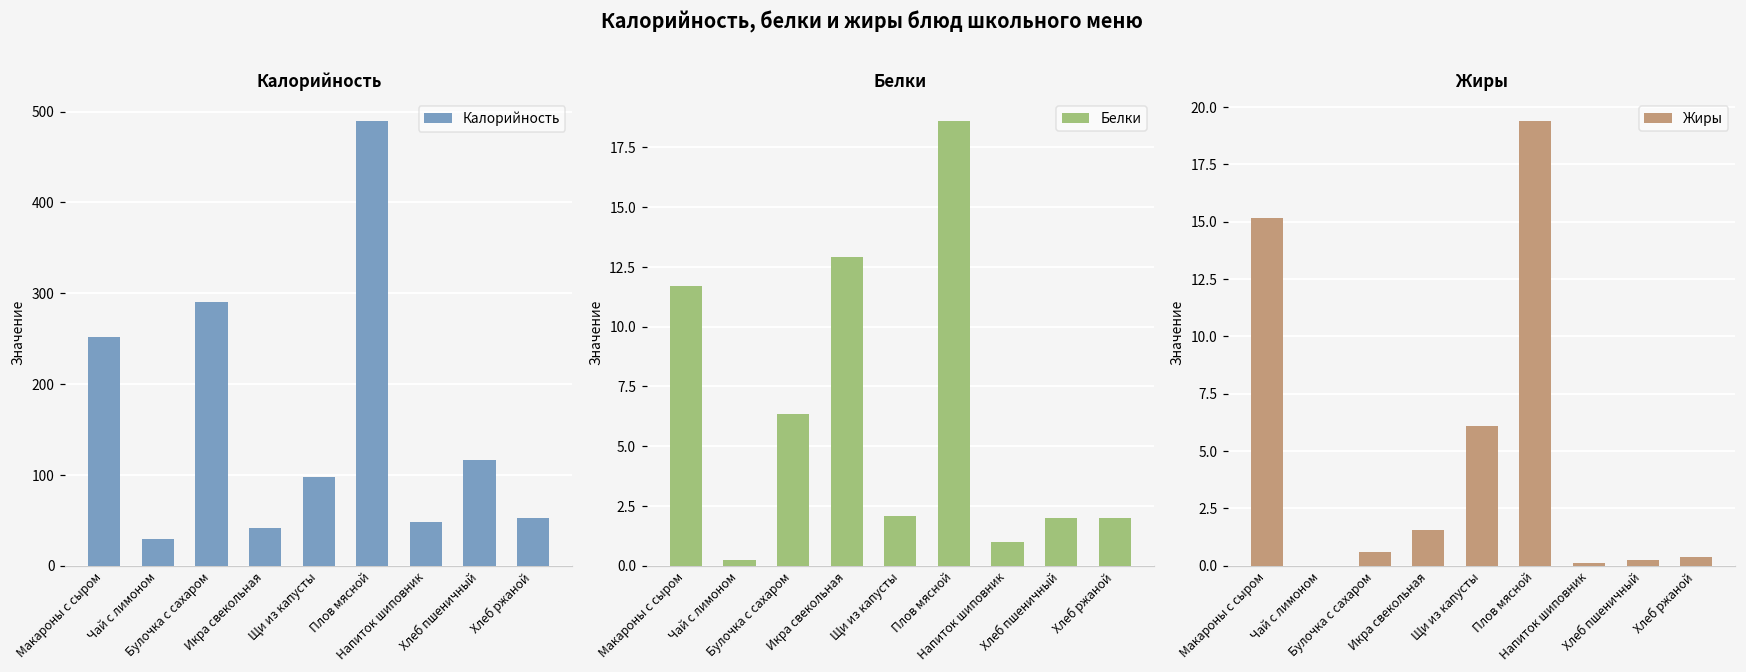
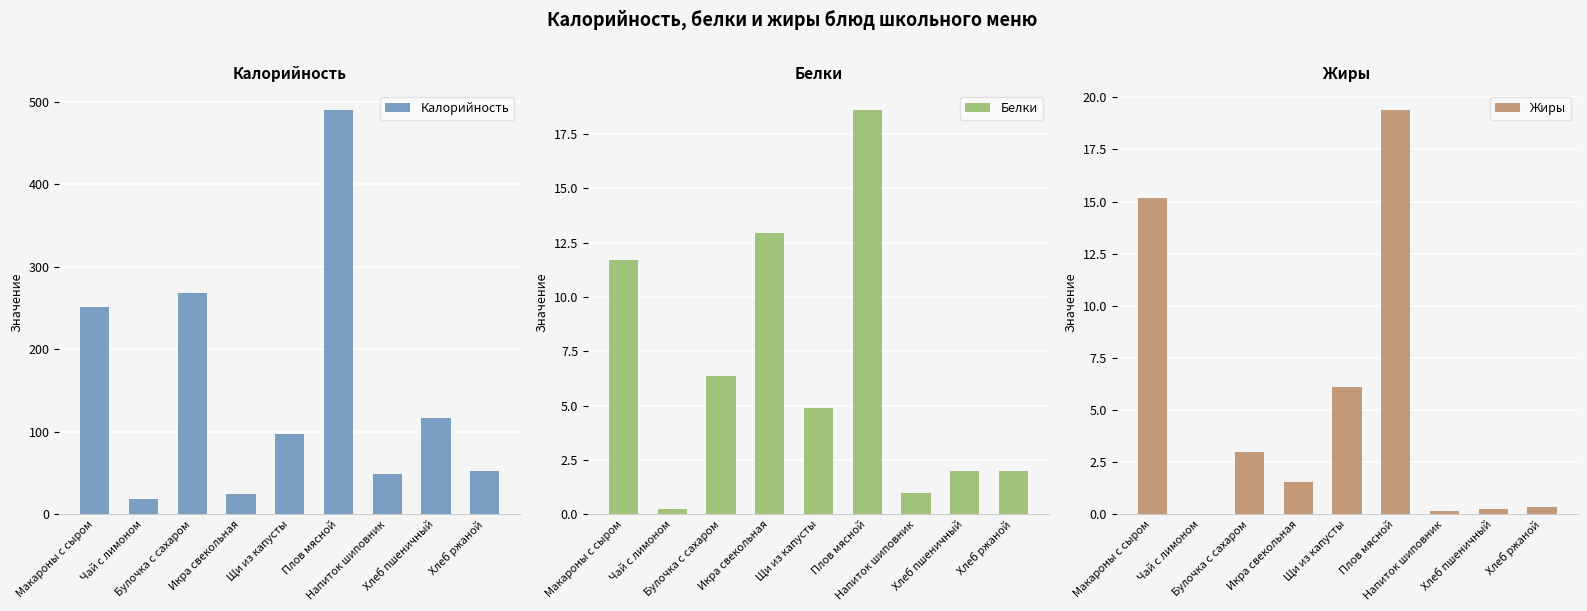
Калорийность, Чай с лимоном: 30 -> 20
Калорийность, Булочка с сахаром: 290 -> 270
Калорийность, Икра свекольная: 40 -> 20
Белки, Щи из капусты: 2.1 -> 4.9
Жиры, Булочка с сахаром: 0.6 -> 3.0
